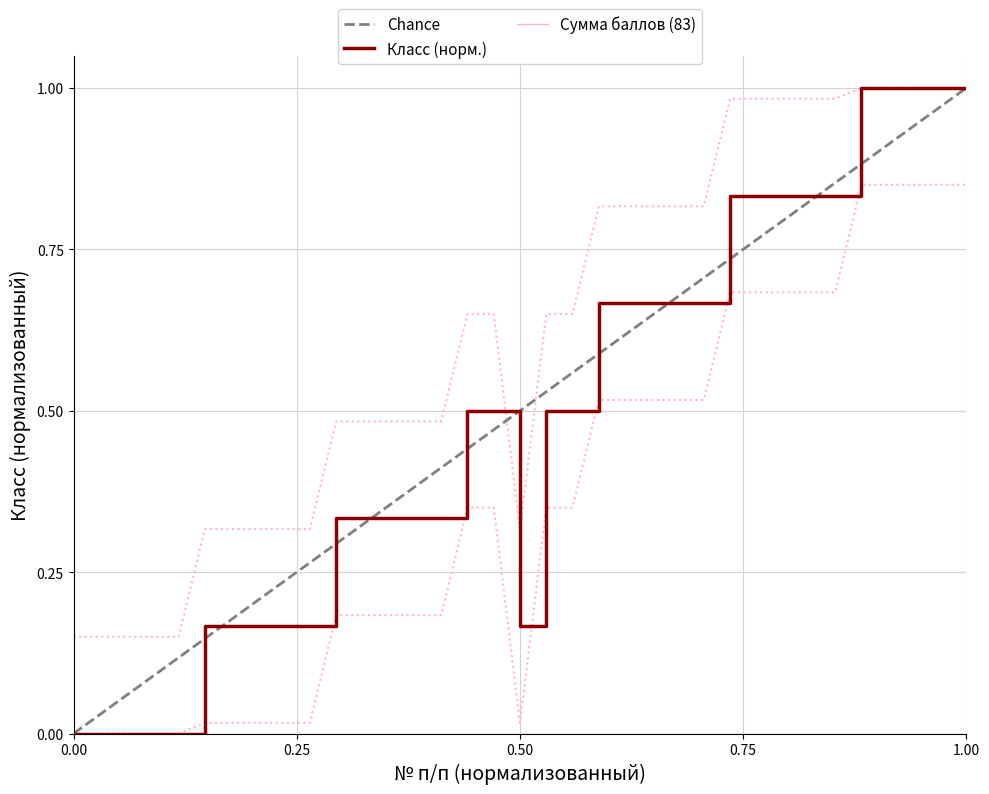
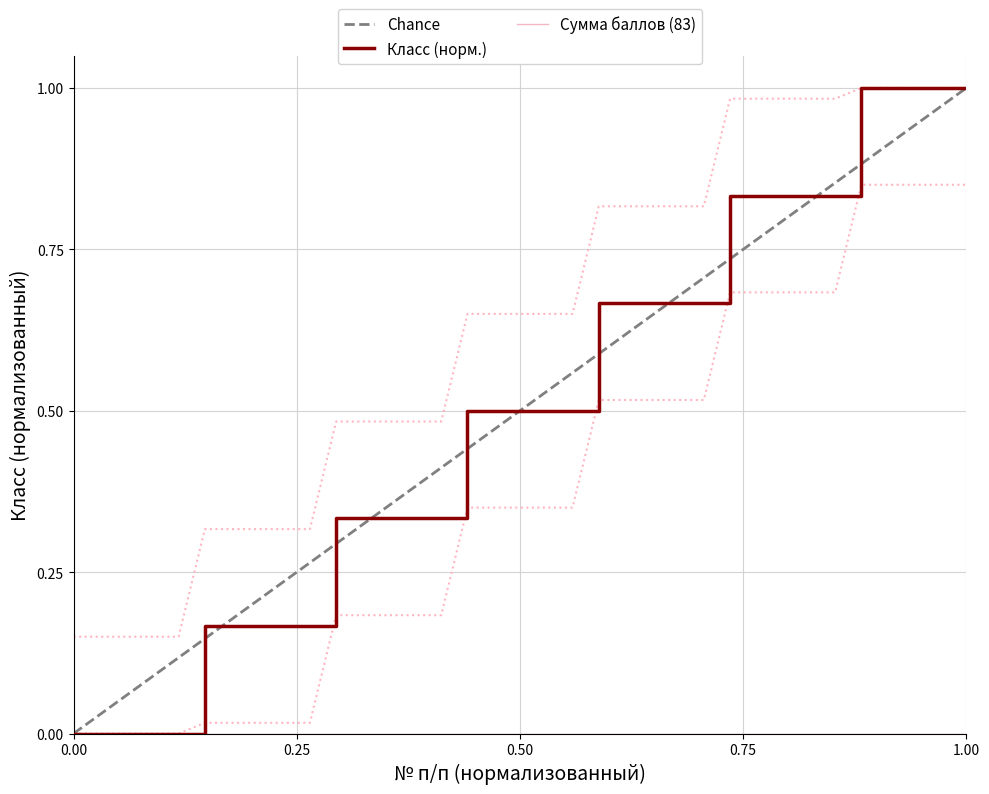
Класс (норм.), 0.50: 0.17 -> 0.50
